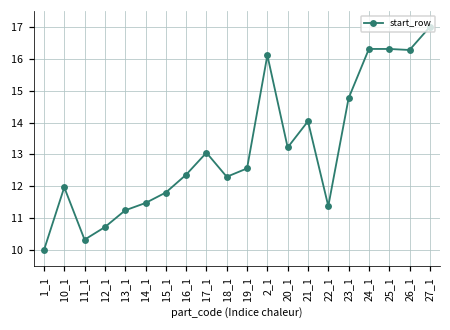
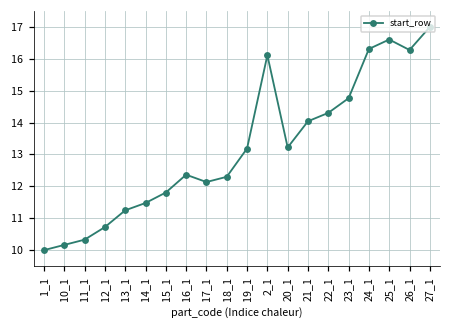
10_1: 12.0 -> 10.2
17_1: 13.1 -> 12.1
19_1: 12.6 -> 13.2
22_1: 11.4 -> 14.3
25_1: 16.3 -> 16.6
